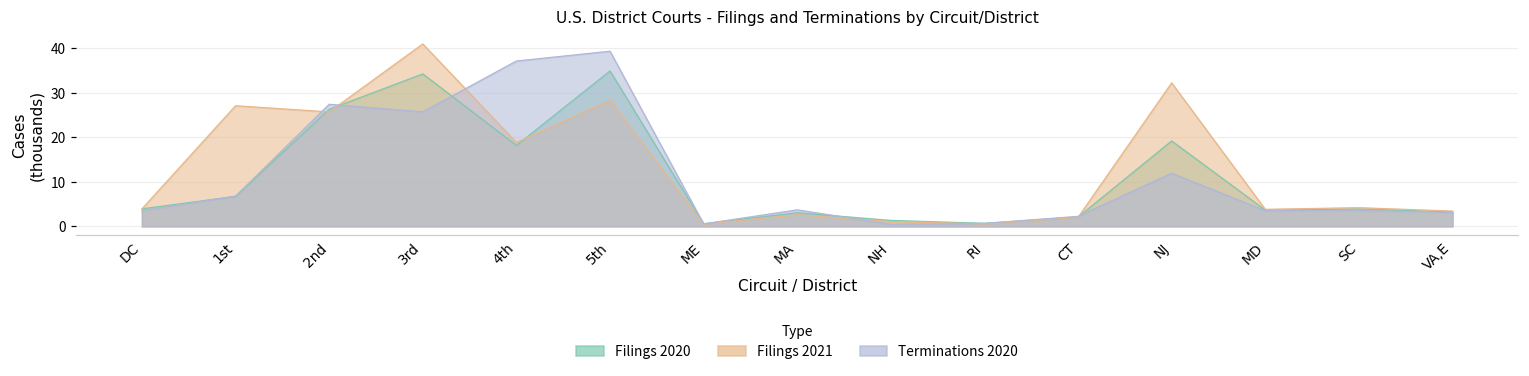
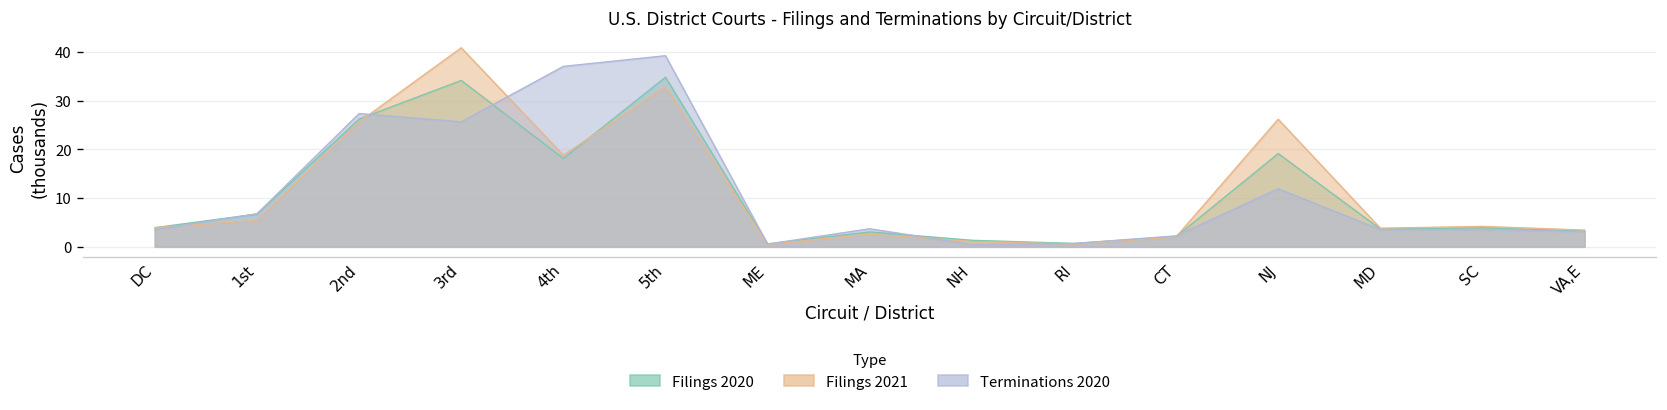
Filings 2021, 1st: 27 -> 5
Filings 2021, 5th: 28 -> 33
Filings 2021, NJ: 32 -> 26
